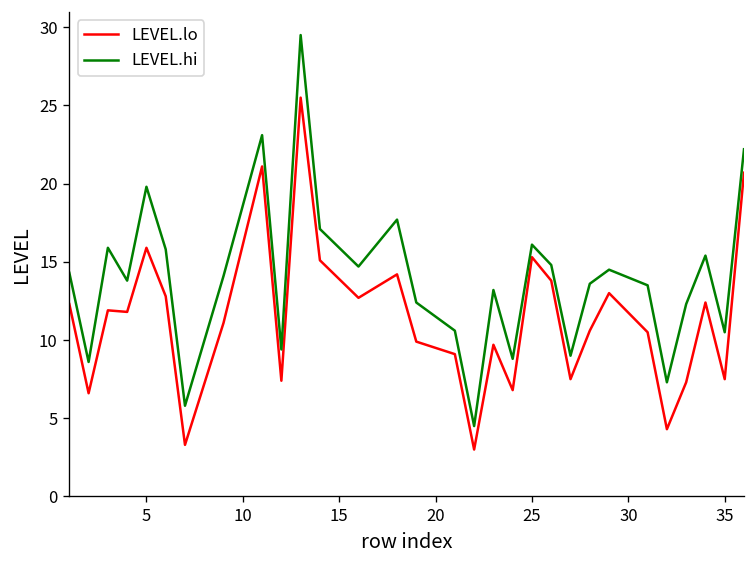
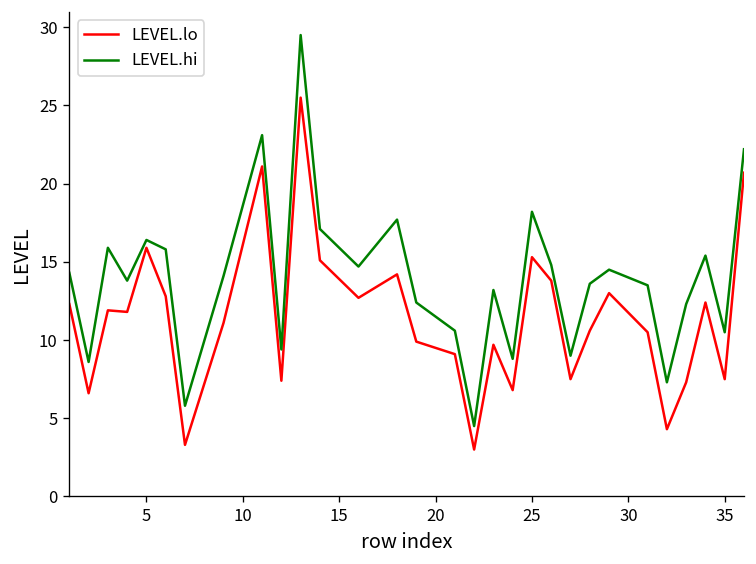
LEVEL.hi, 5: 19.8 -> 16.4
LEVEL.hi, 25: 16.1 -> 18.2
